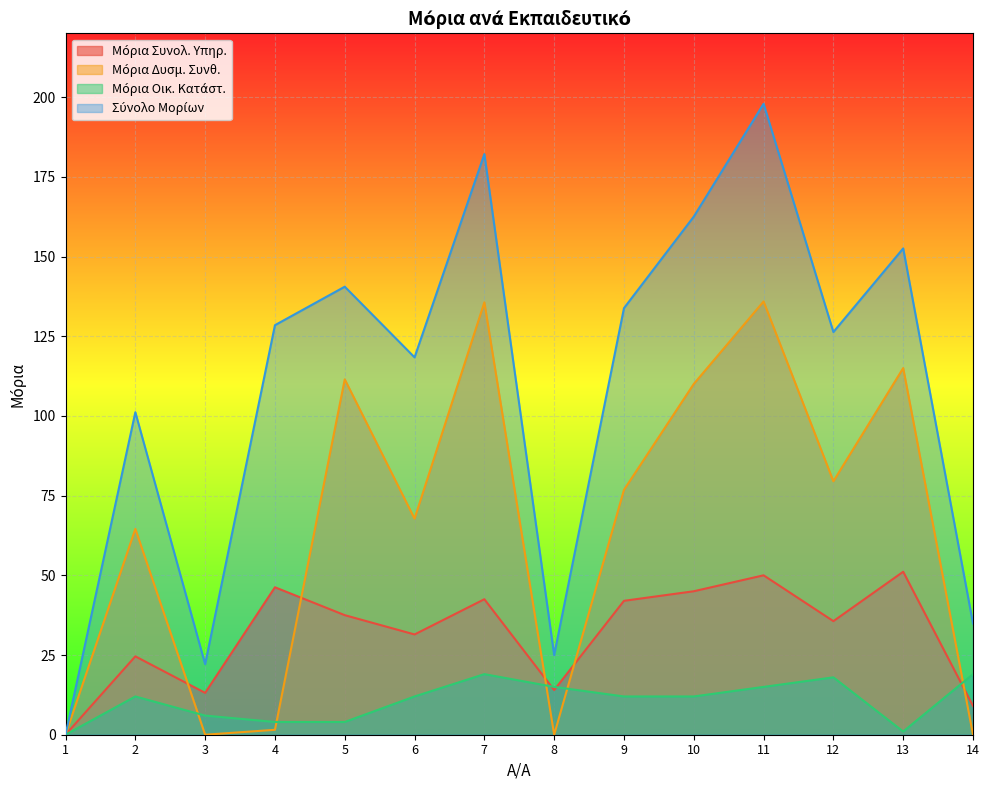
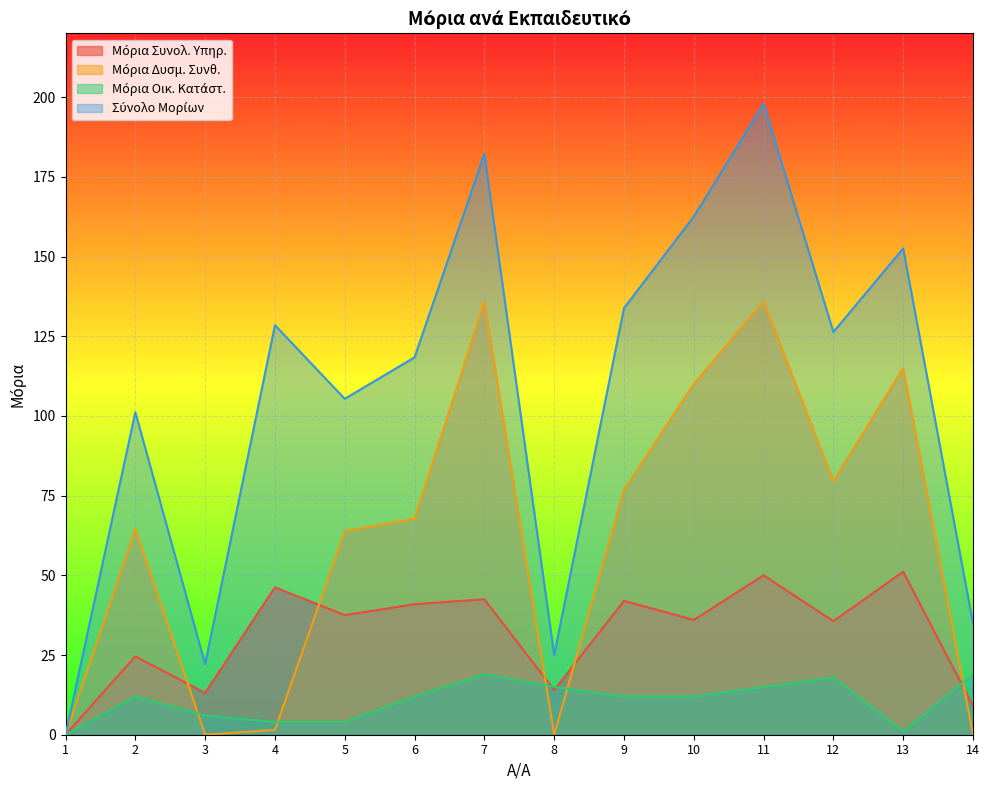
Μόρια Δυσμ. Συνθ., 5: 111 -> 64
Σύνολο Μορίων, 5: 141 -> 105
Μόρια Συνολ. Υπηρ., 6: 31 -> 41
Μόρια Συνολ. Υπηρ., 10: 45 -> 36
